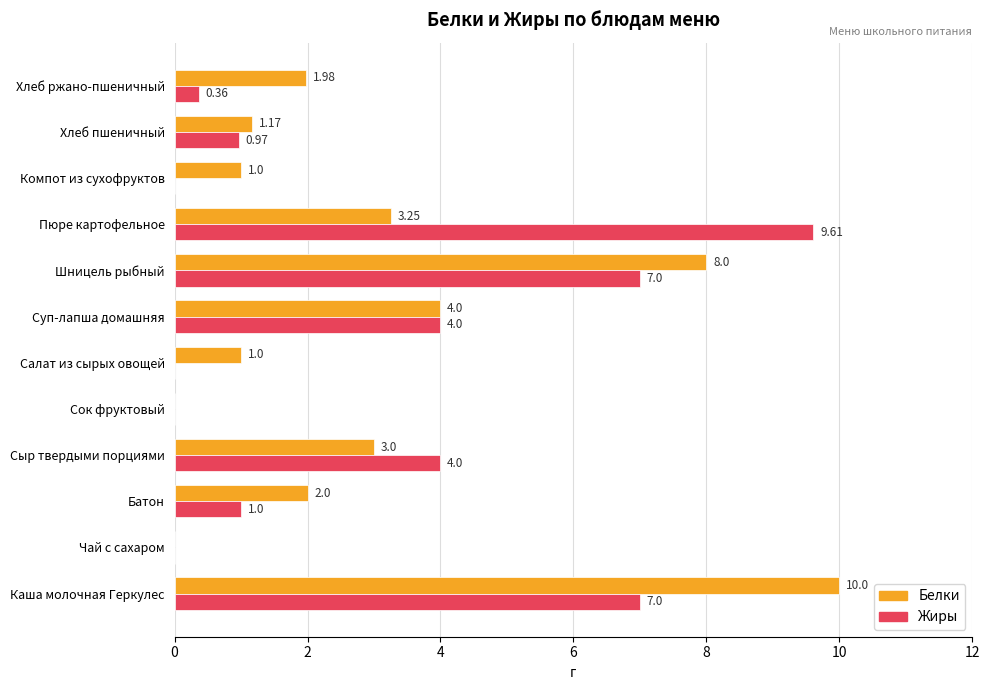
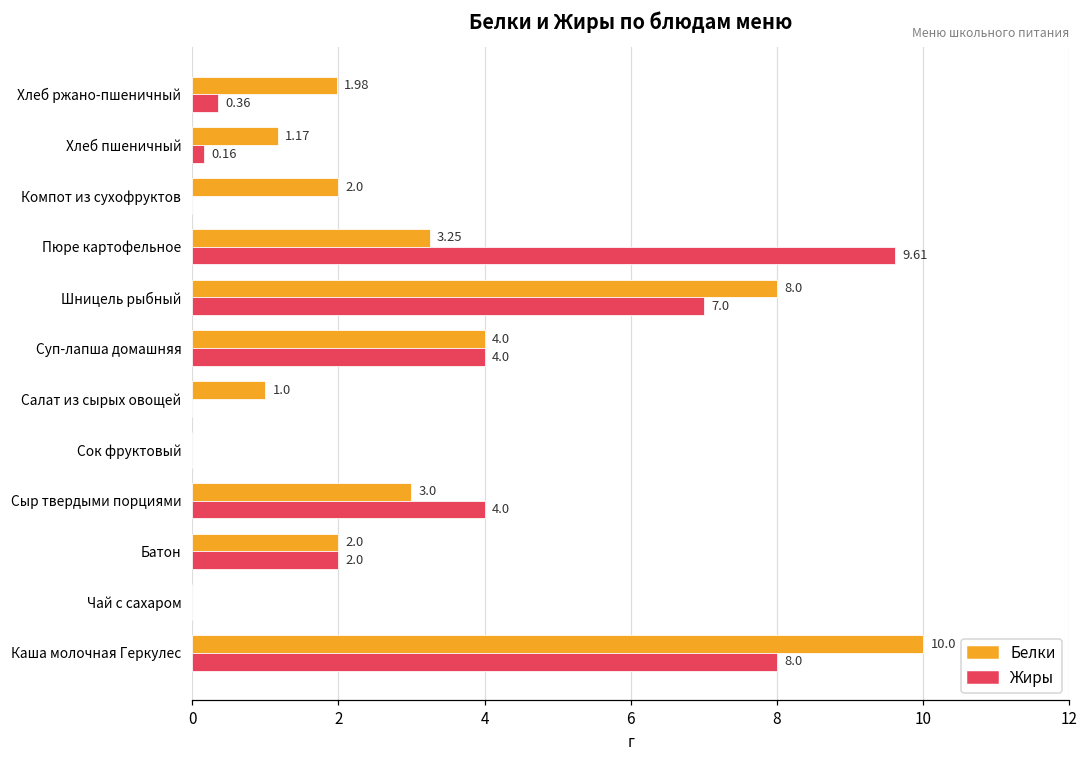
Жиры, Хлеб пшеничный: 0.97 -> 0.16
Белки, Компот из сухофруктов: 1.0 -> 2.0
Жиры, Батон: 1.0 -> 2.0
Жиры, Каша молочная Геркулес: 7.0 -> 8.0
